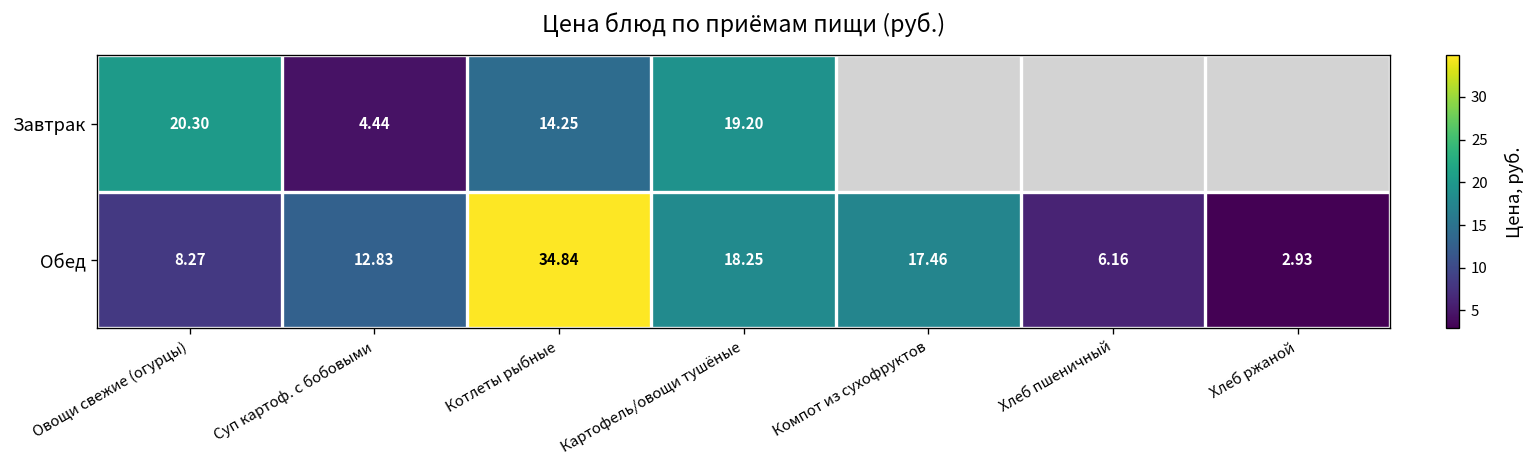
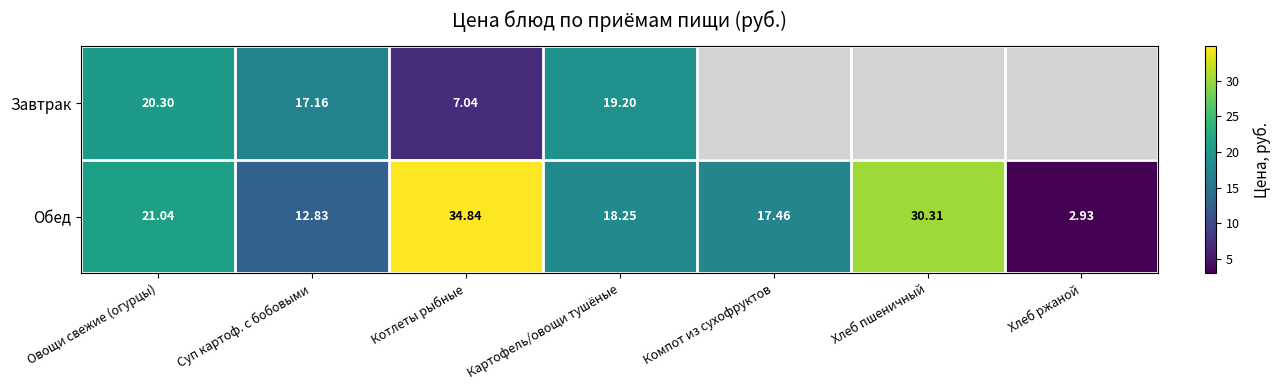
Завтрак, Суп картоф. с бобовыми: 4.44 -> 17.16
Завтрак, Котлеты рыбные: 14.25 -> 7.04
Обед, Овощи свежие (огурцы): 8.27 -> 21.04
Обед, Хлеб пшеничный: 6.16 -> 30.31
